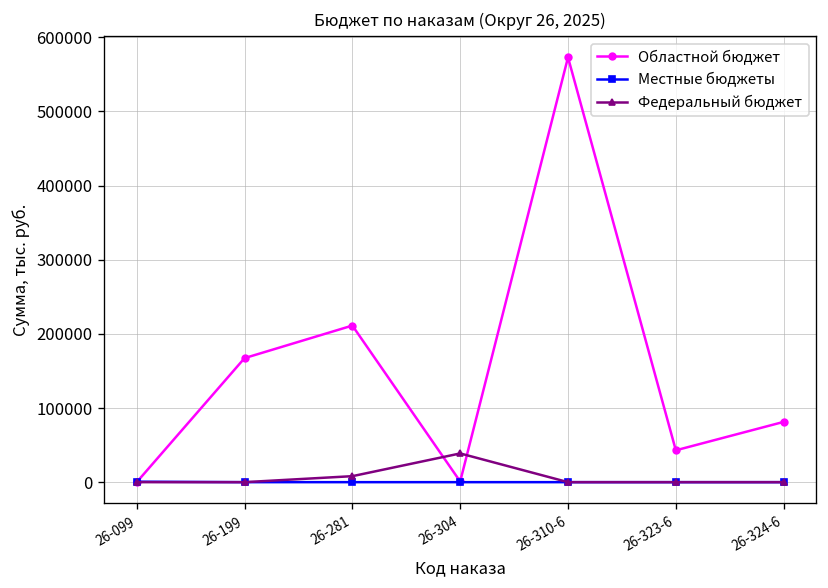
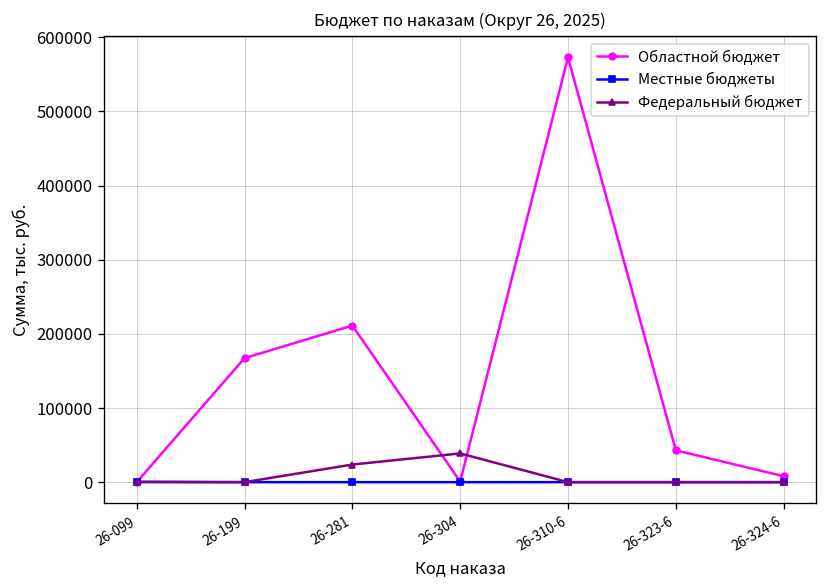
Федеральный бюджет, 26-281: 10000 -> 20000
Областной бюджет, 26-324-6: 80000 -> 10000
